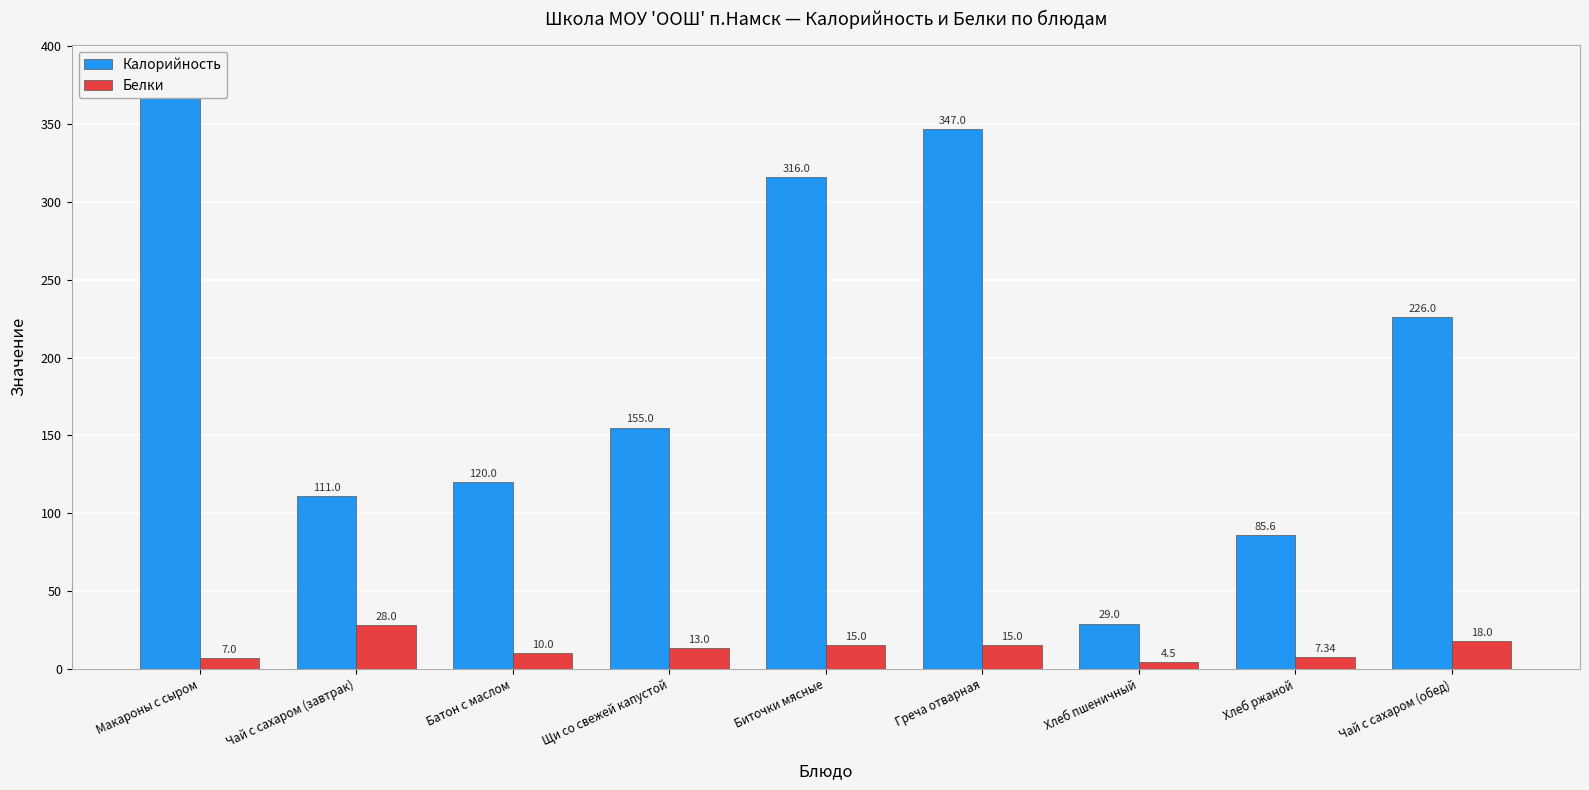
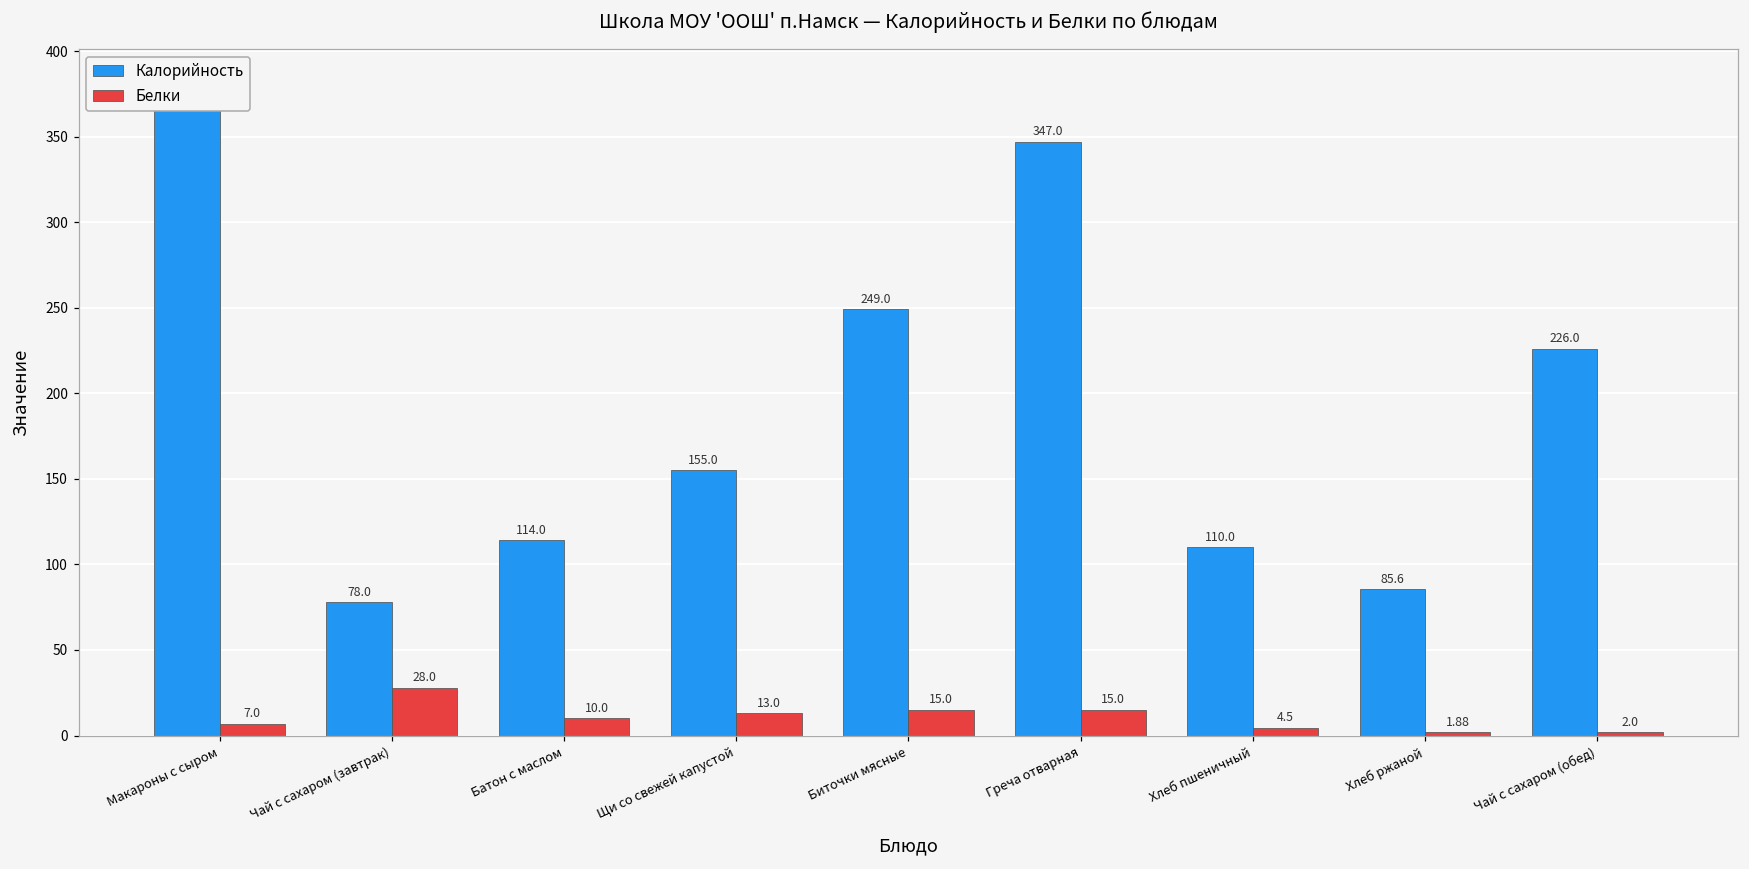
Калорийность, Чай с сахаром (завтрак): 111.0 -> 78.0
Калорийность, Батон с маслом: 120.0 -> 114.0
Калорийность, Биточки мясные: 316.0 -> 249.0
Калорийность, Хлеб пшеничный: 29.0 -> 110.0
Белки, Хлеб ржаной: 7.34 -> 1.88
Белки, Чай с сахаром (обед): 18.0 -> 2.0
